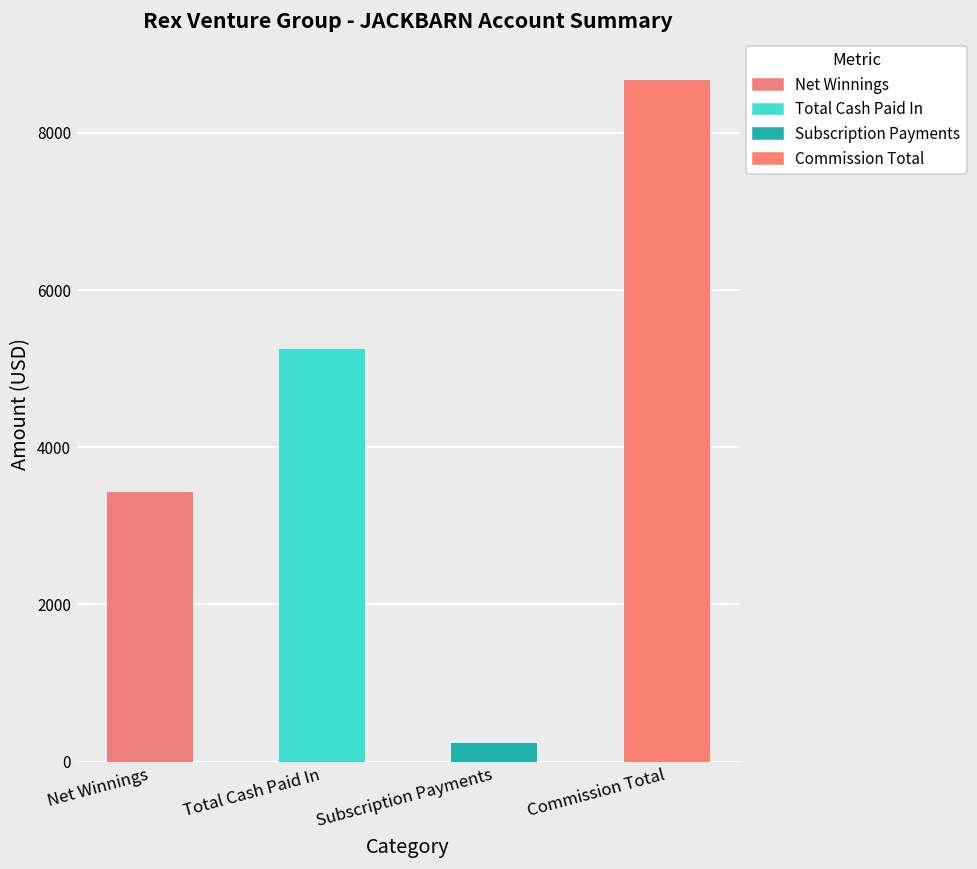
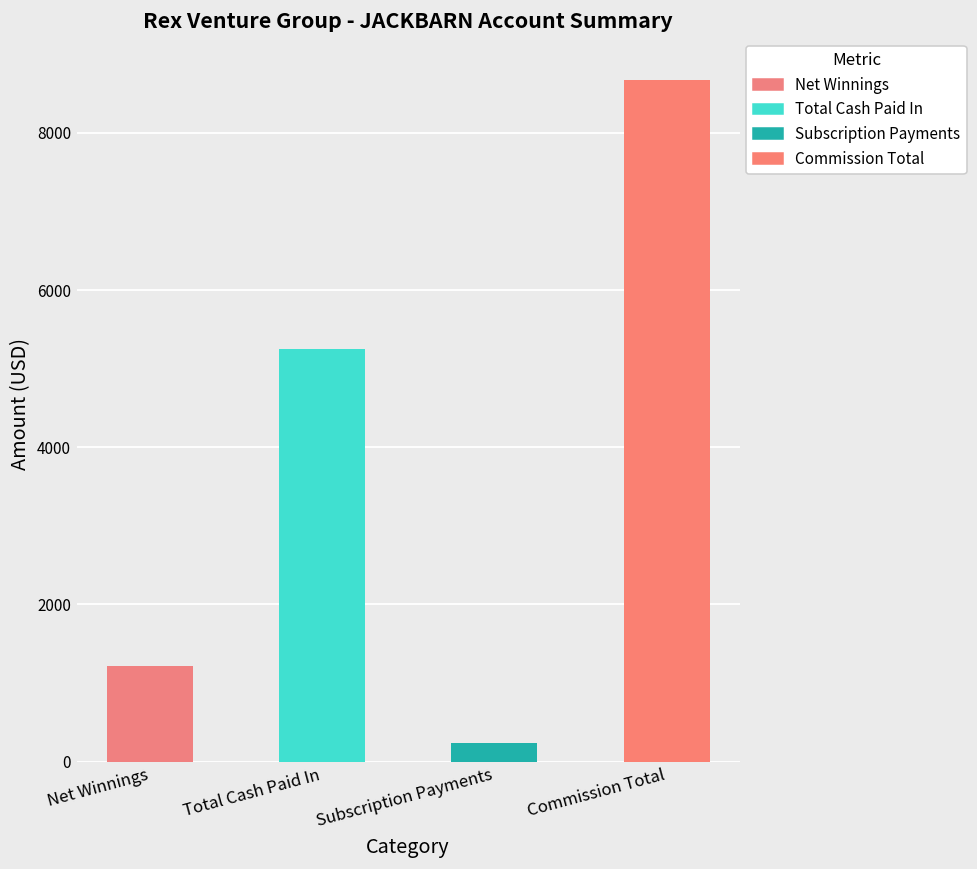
Net Winnings: 3400 -> 1200
